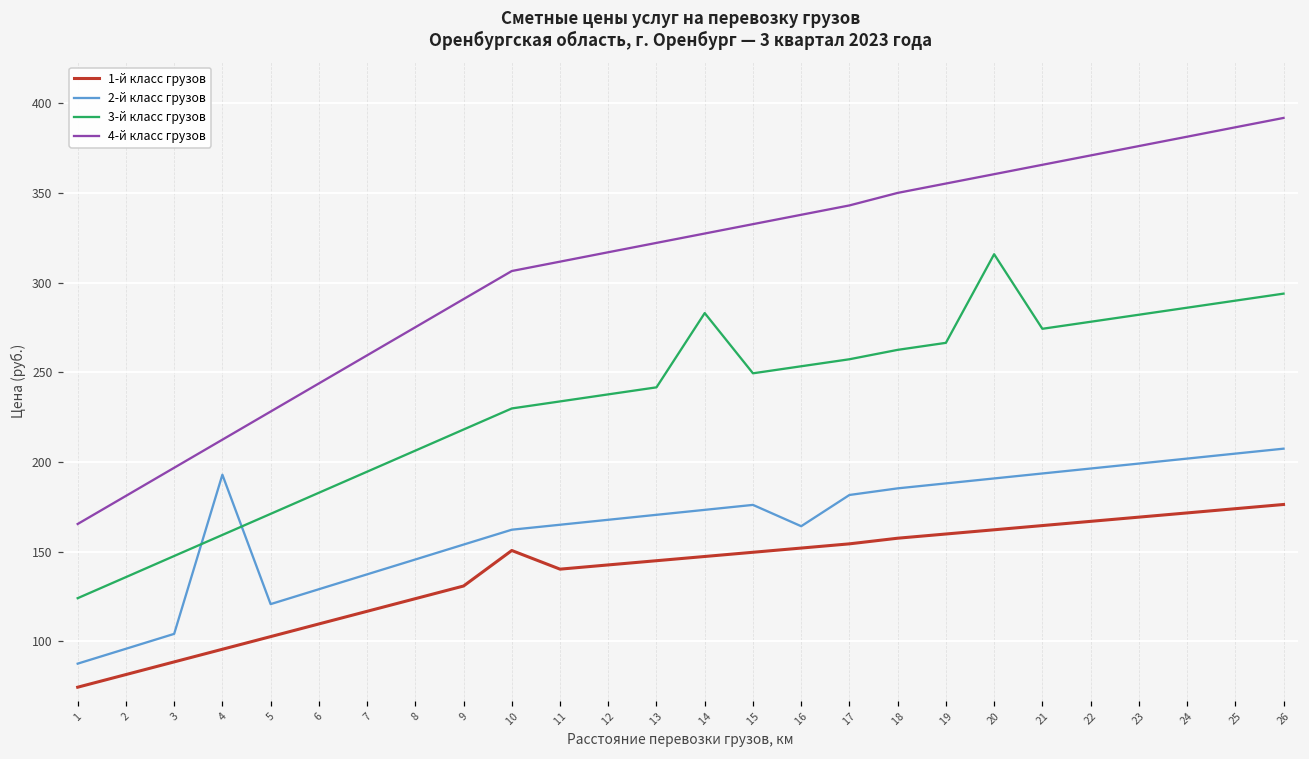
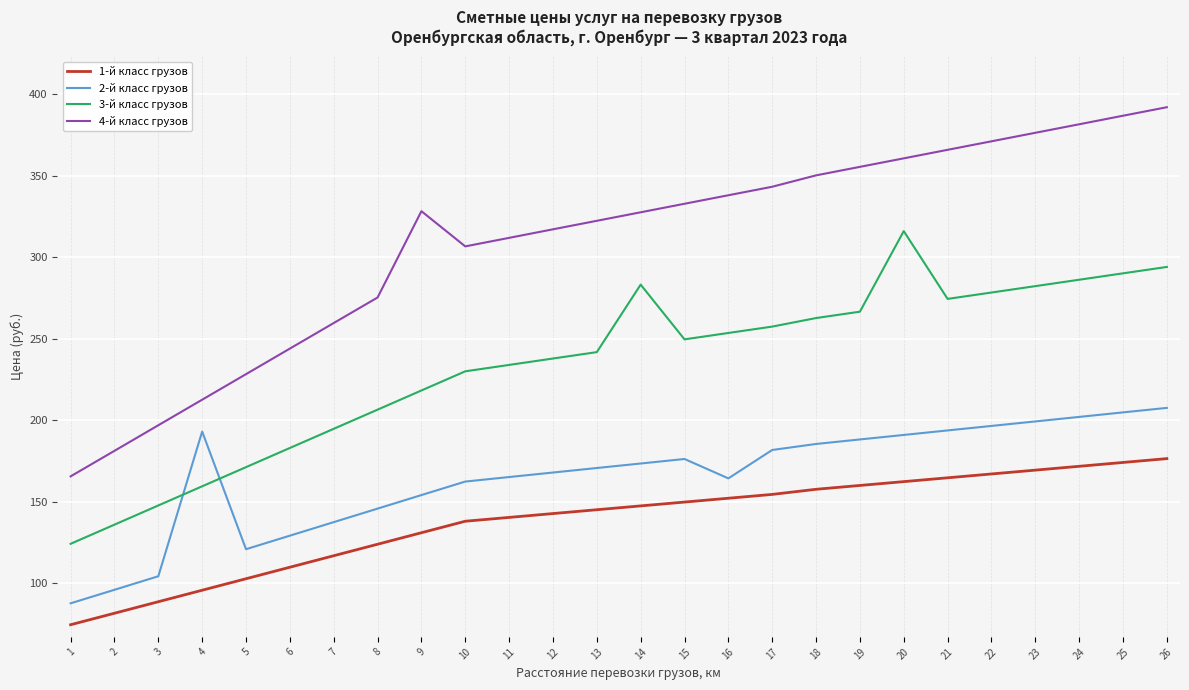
4-й класс грузов, 9: 291 -> 328
1-й класс грузов, 10: 151 -> 138
